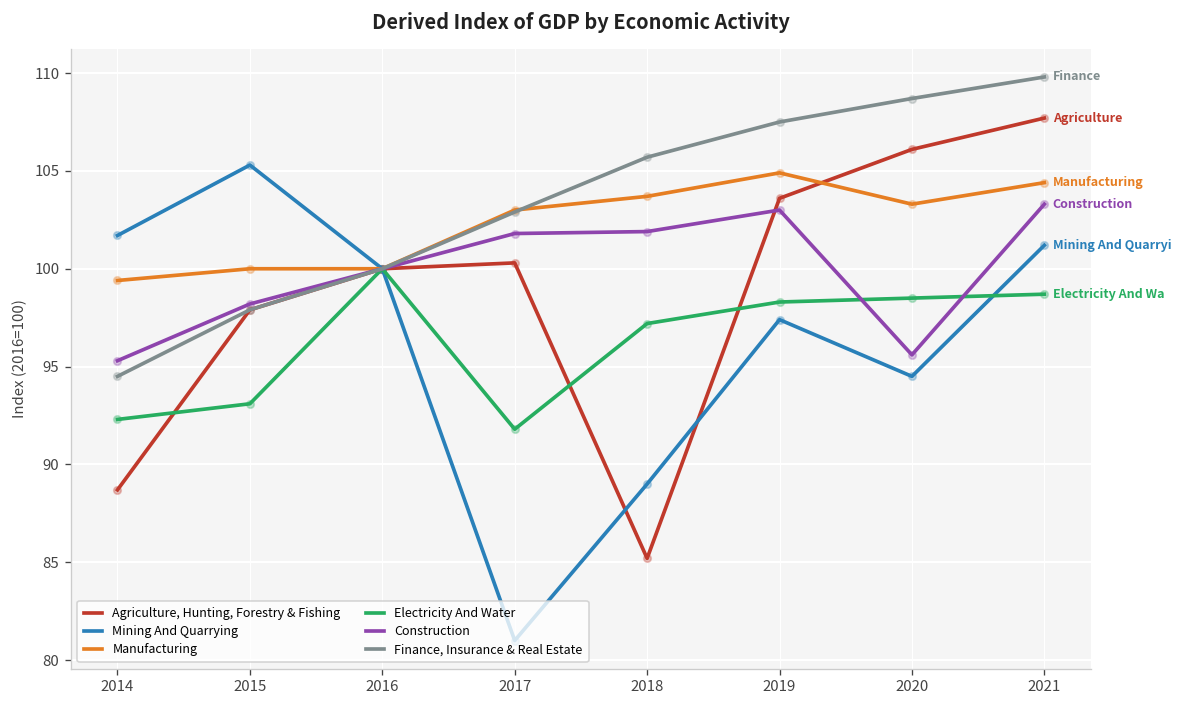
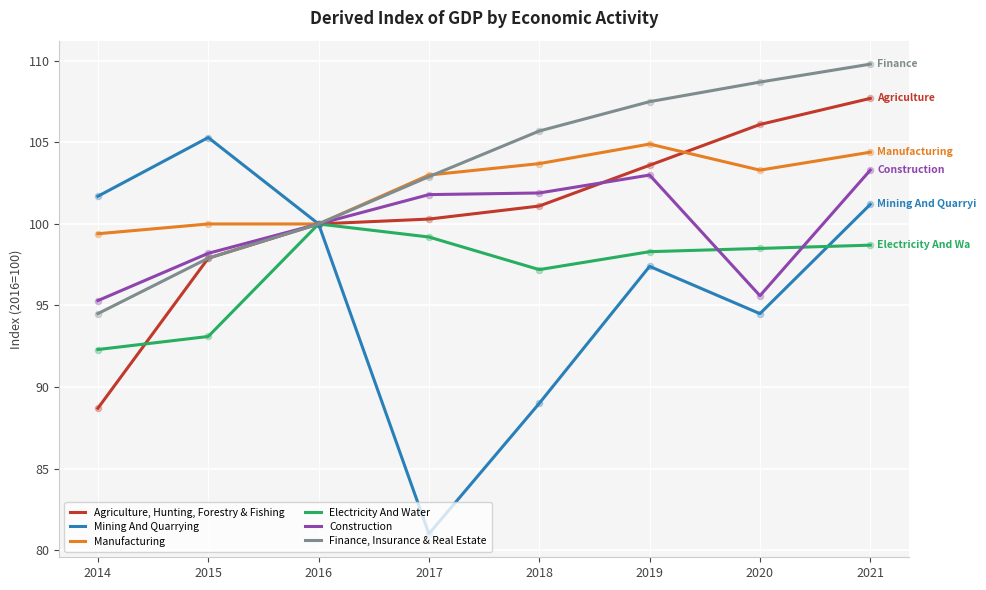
Electricity And Water, 2017: 91.8 -> 99.2
Agriculture, Hunting, Forestry & Fishing, 2018: 85.2 -> 101.1
